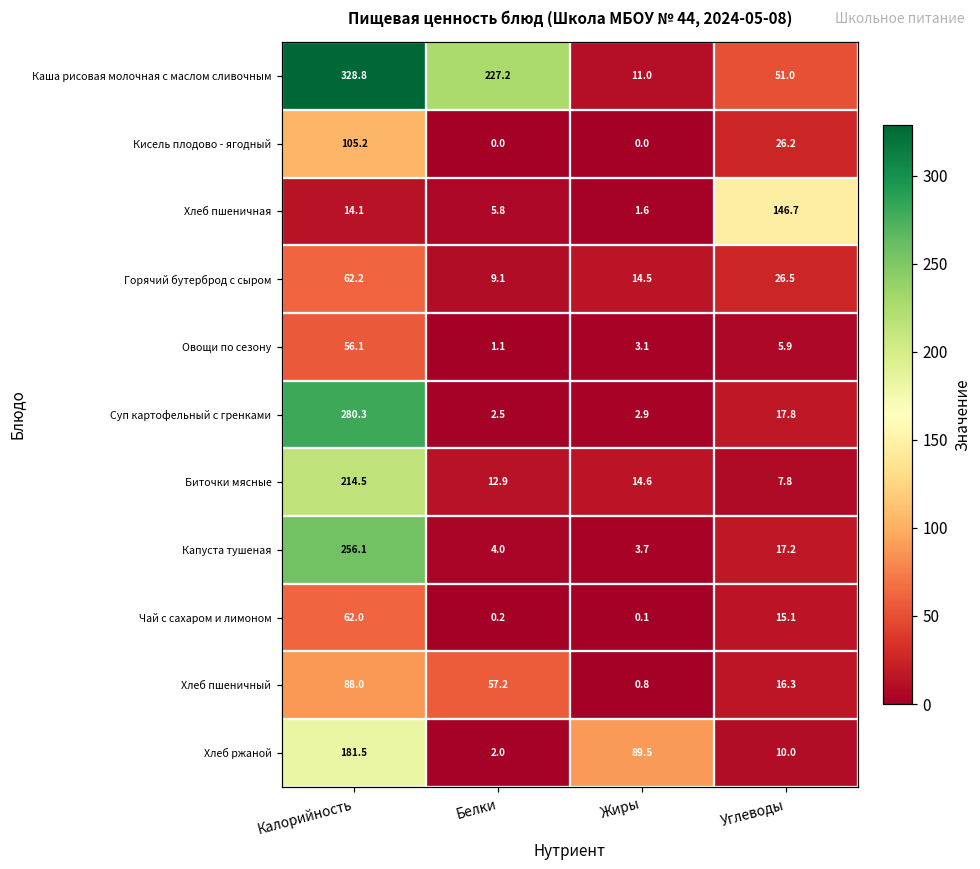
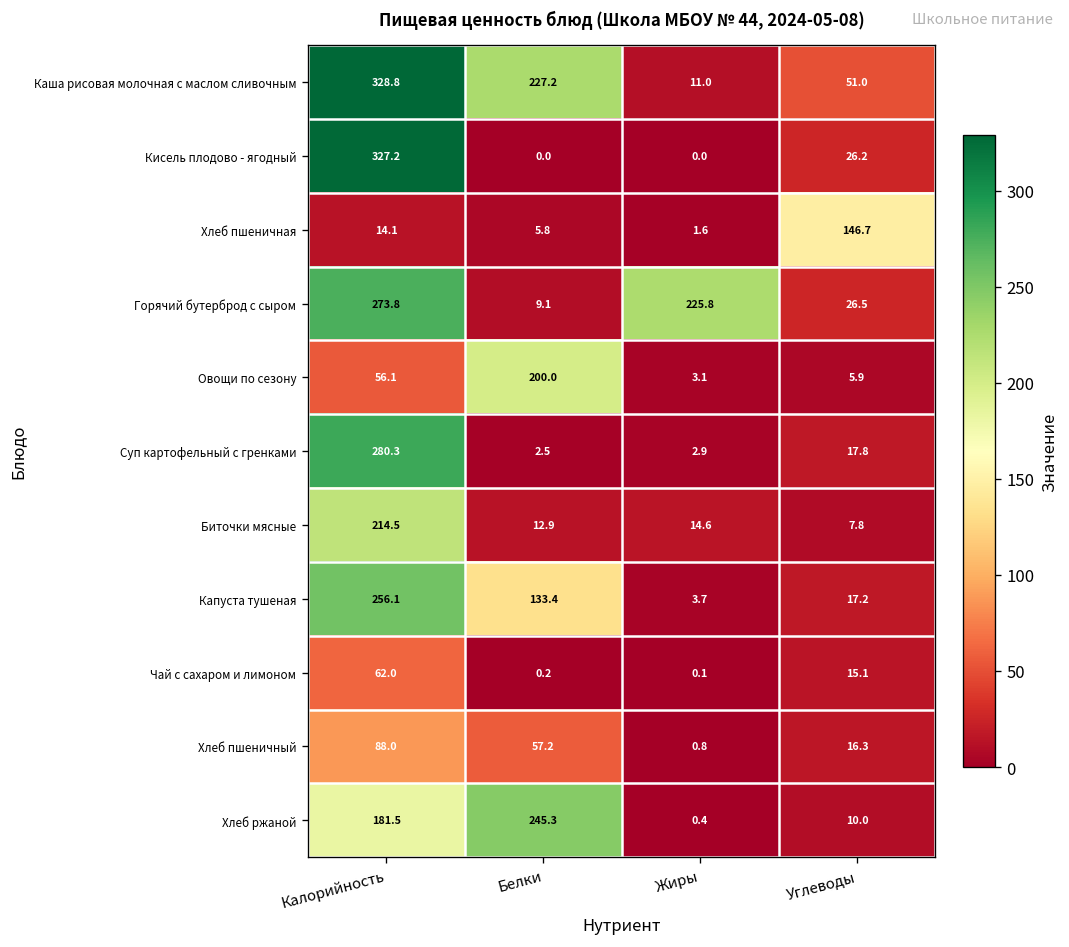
Кисель плодово - ягодный, Калорийность: 105.2 -> 327.2
Горячий бутерброд с сыром, Калорийность: 62.2 -> 273.8
Горячий бутерброд с сыром, Жиры: 14.5 -> 225.8
Овощи по сезону, Белки: 1.1 -> 200.0
Капуста тушеная, Белки: 4.0 -> 133.4
Хлеб ржаной, Белки: 2.0 -> 245.3
Хлеб ржаной, Жиры: 89.5 -> 0.4
